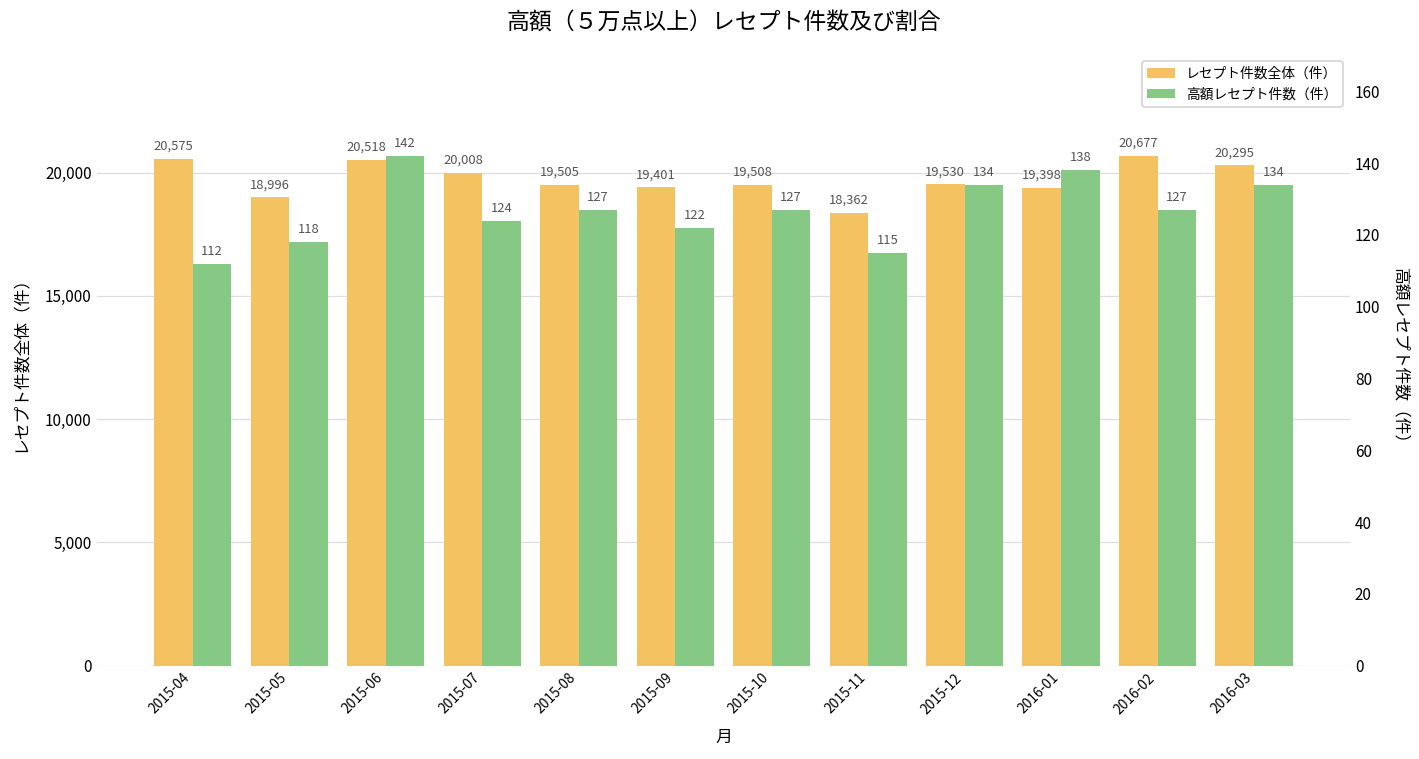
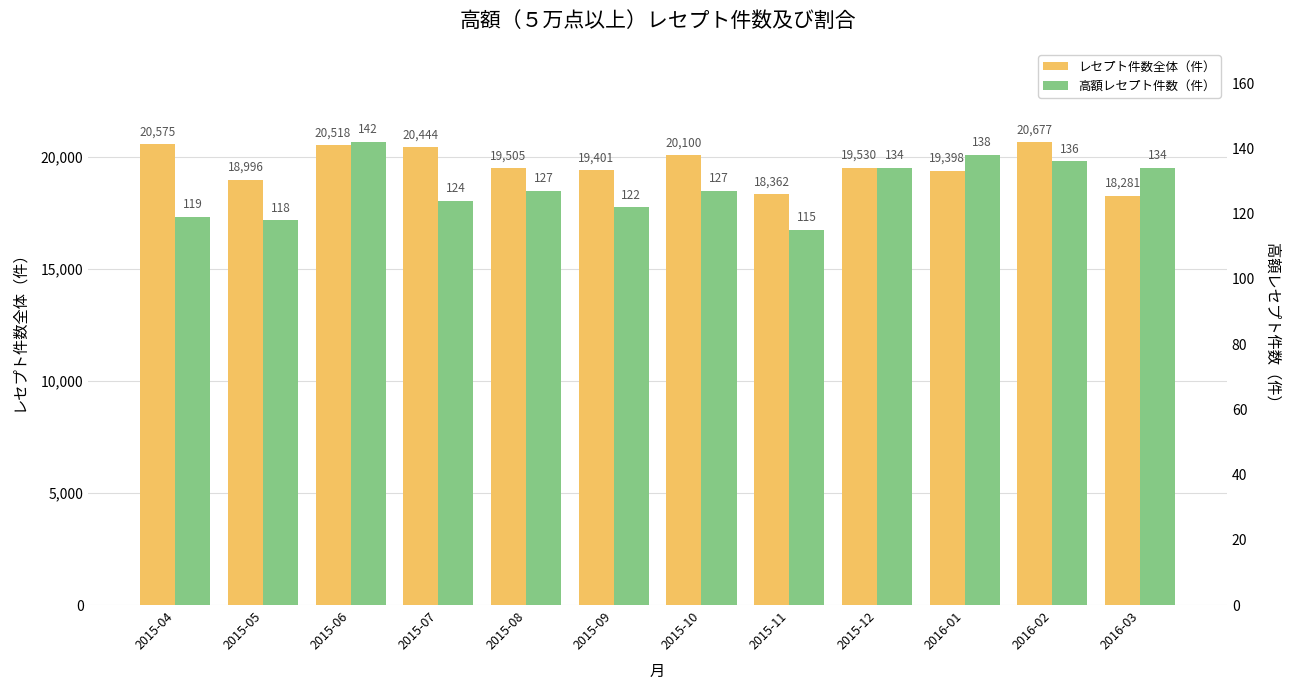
レセプト件数全体（件）, 2015-07: 20,008 -> 20,444
レセプト件数全体（件）, 2015-10: 19,508 -> 20,100
レセプト件数全体（件）, 2016-03: 20,295 -> 18,281
高額レセプト件数（件）, 2015-04: 112 -> 119
高額レセプト件数（件）, 2016-02: 127 -> 136
